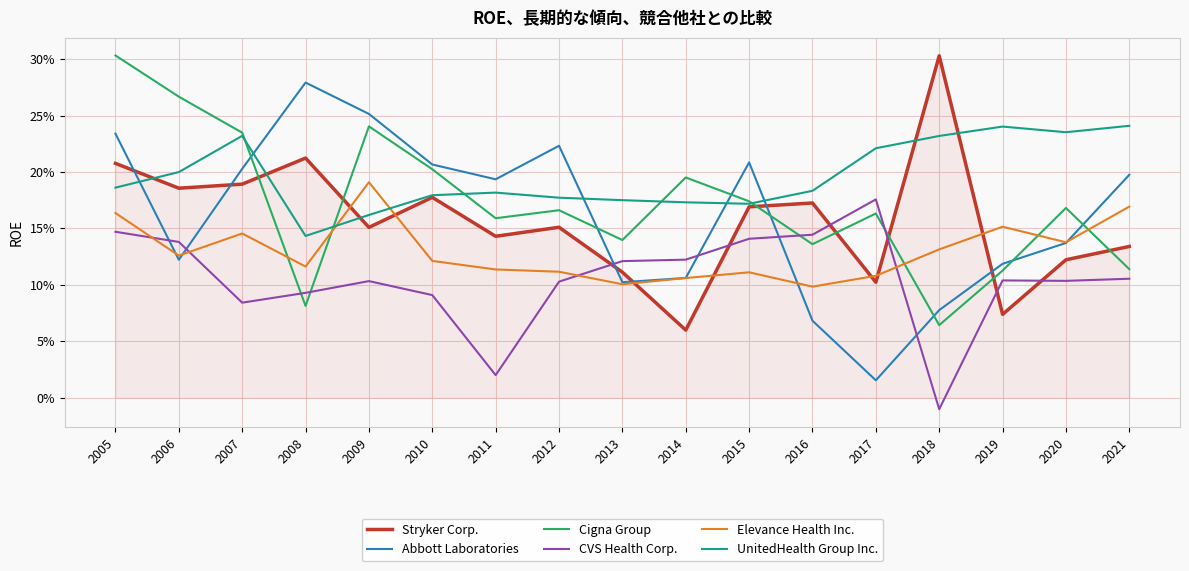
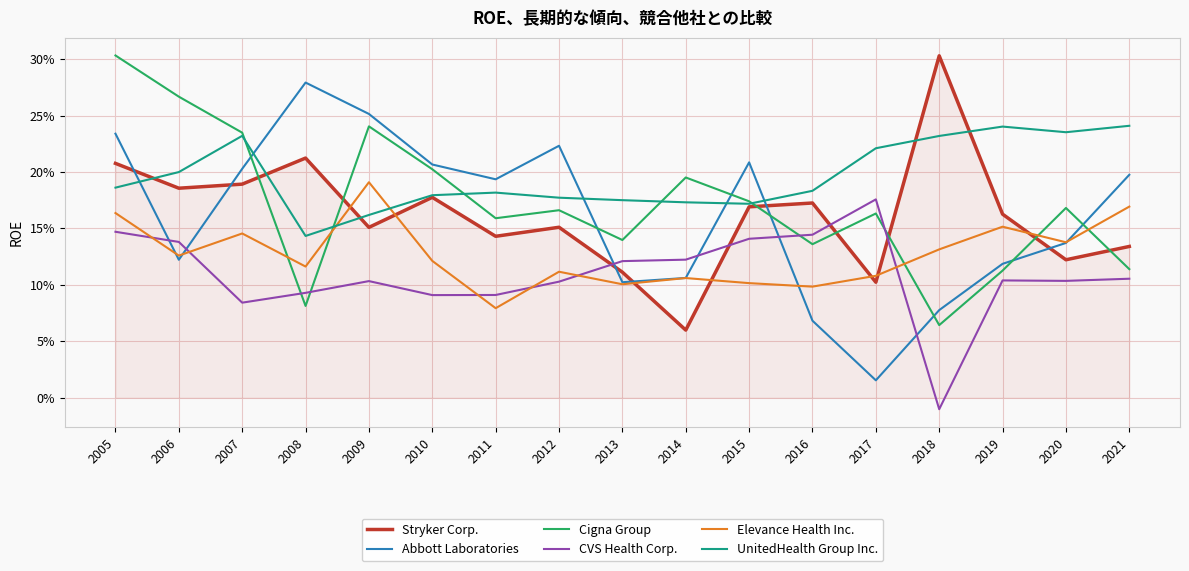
CVS Health Corp., 2011: 2.0% -> 9.1%
Elevance Health Inc., 2011: 11.4% -> 7.9%
Elevance Health Inc., 2015: 11.1% -> 10.2%
Stryker Corp., 2019: 7.4% -> 16.3%
